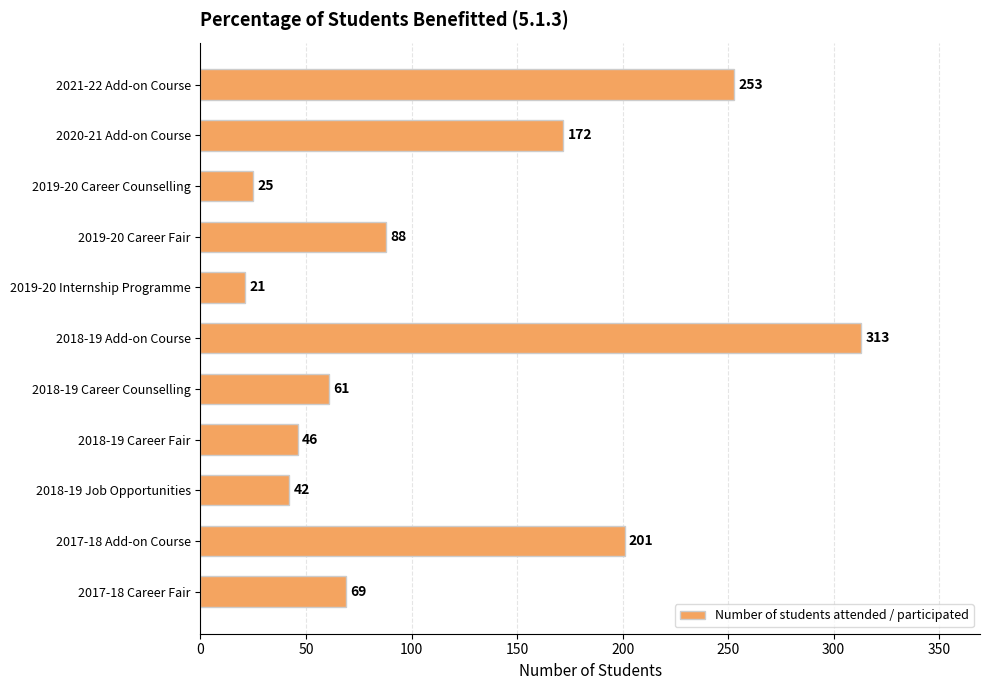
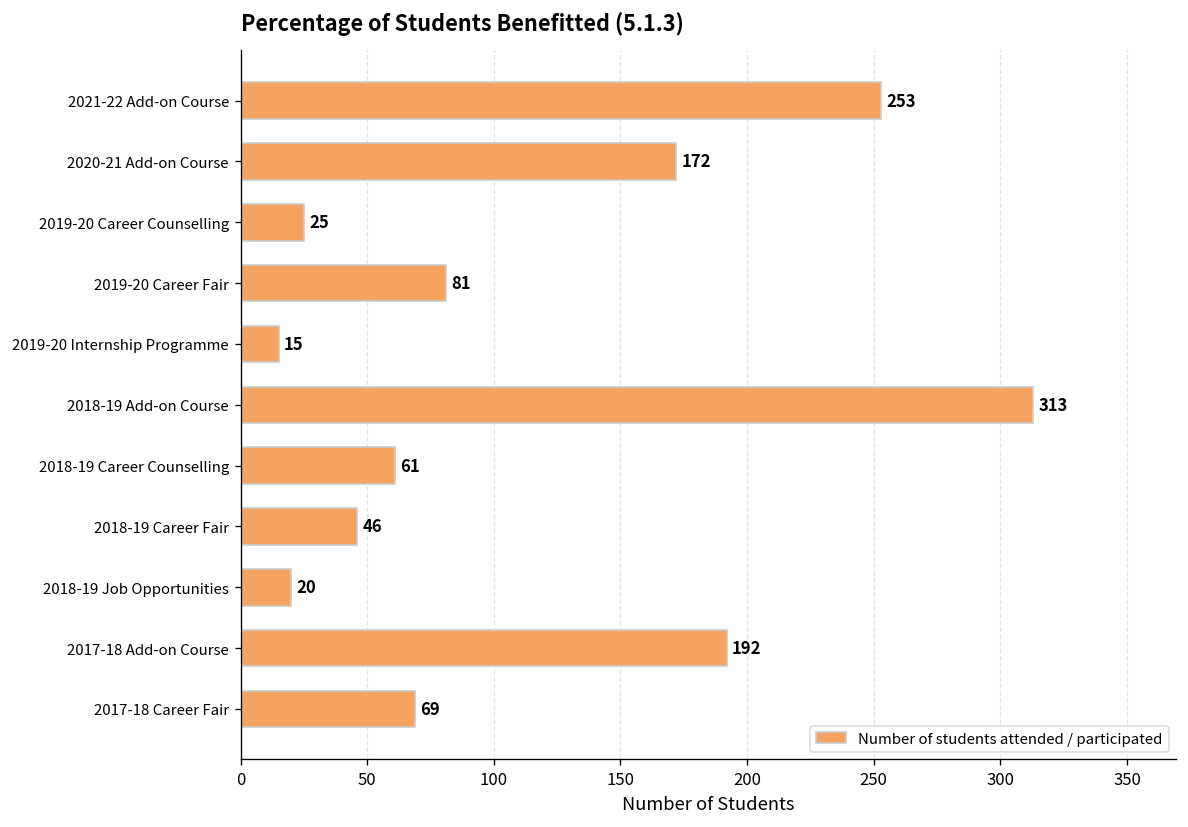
2019-20 Career Fair: 88 -> 81
2019-20 Internship Programme: 21 -> 15
2018-19 Job Opportunities: 42 -> 20
2017-18 Add-on Course: 201 -> 192
